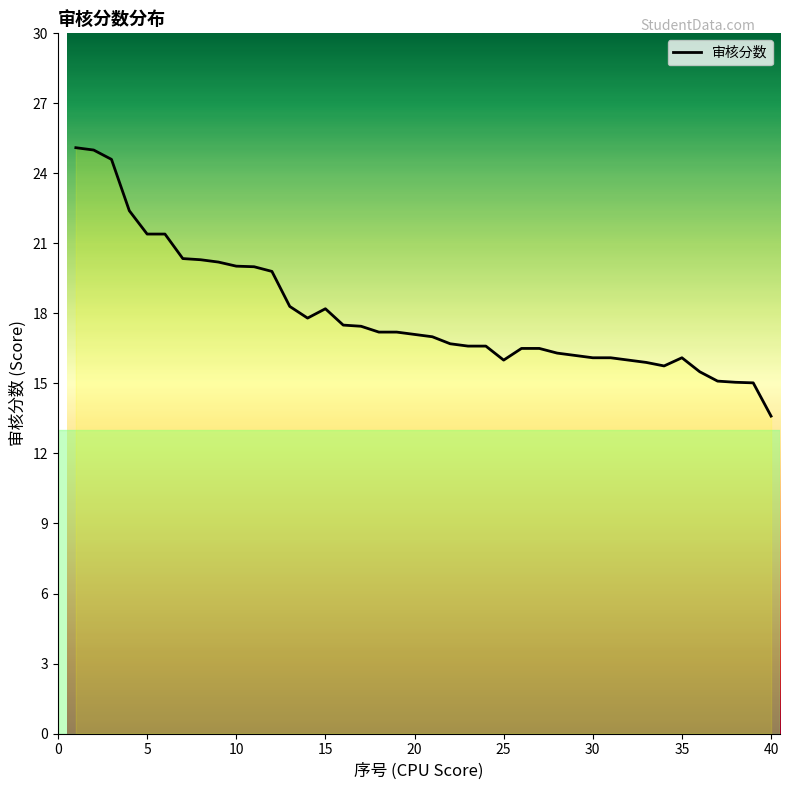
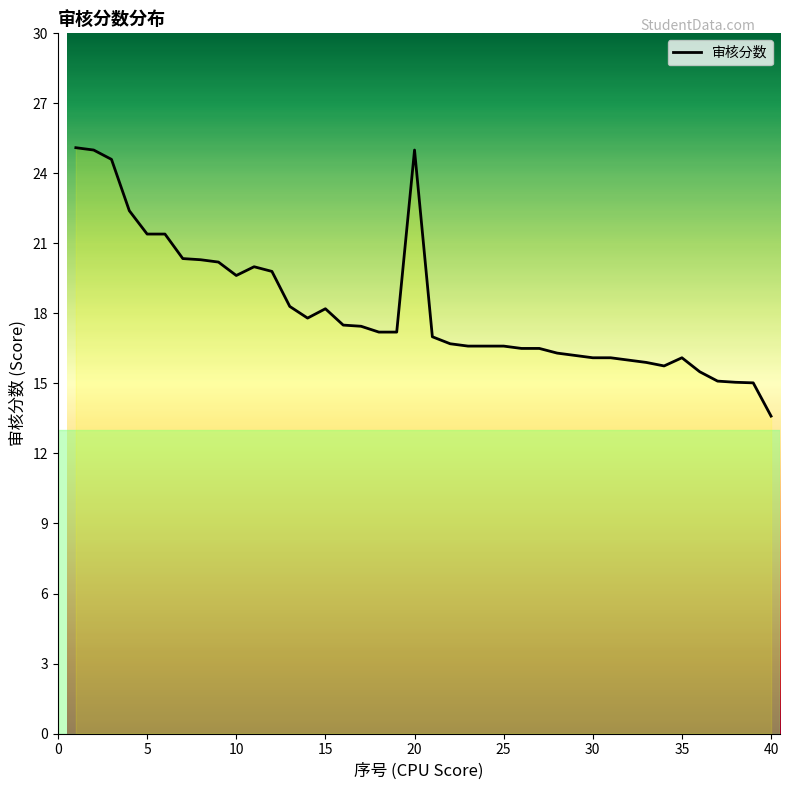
10: 20.0 -> 19.6
20: 17.1 -> 25.0
25: 16.0 -> 16.6
